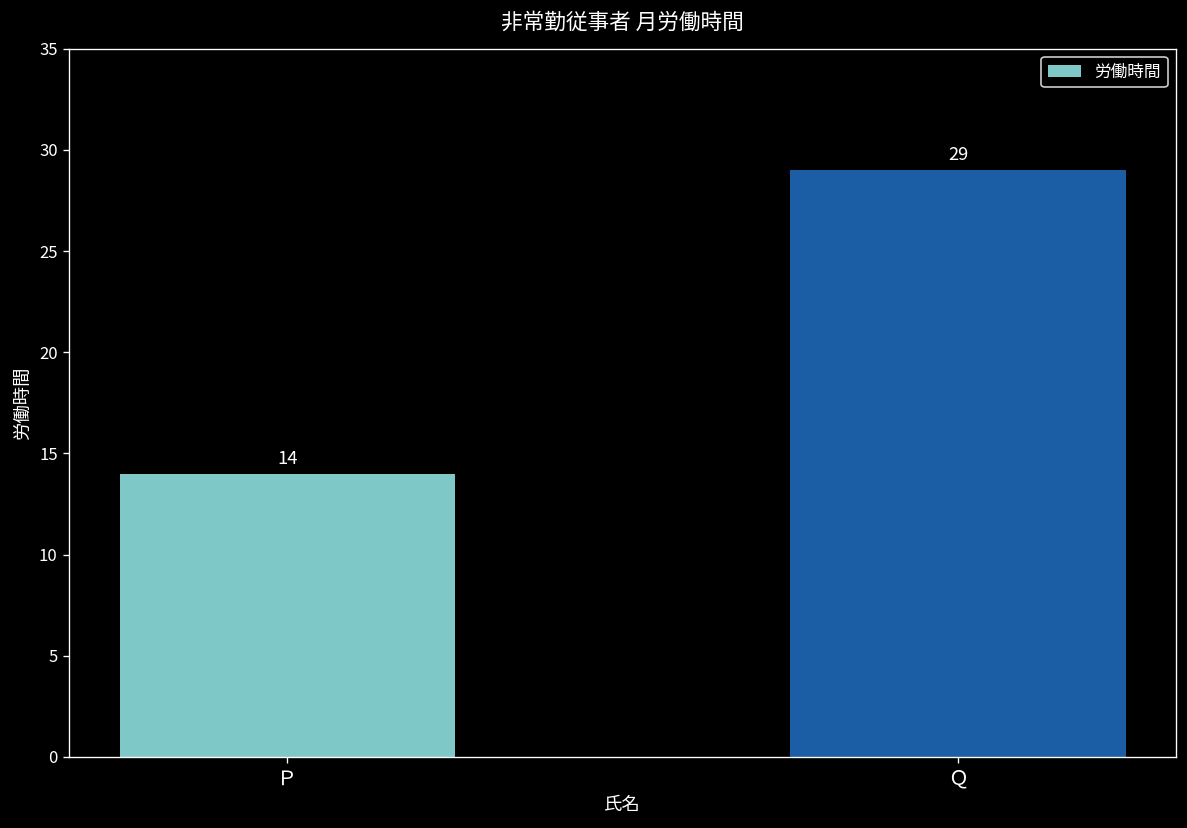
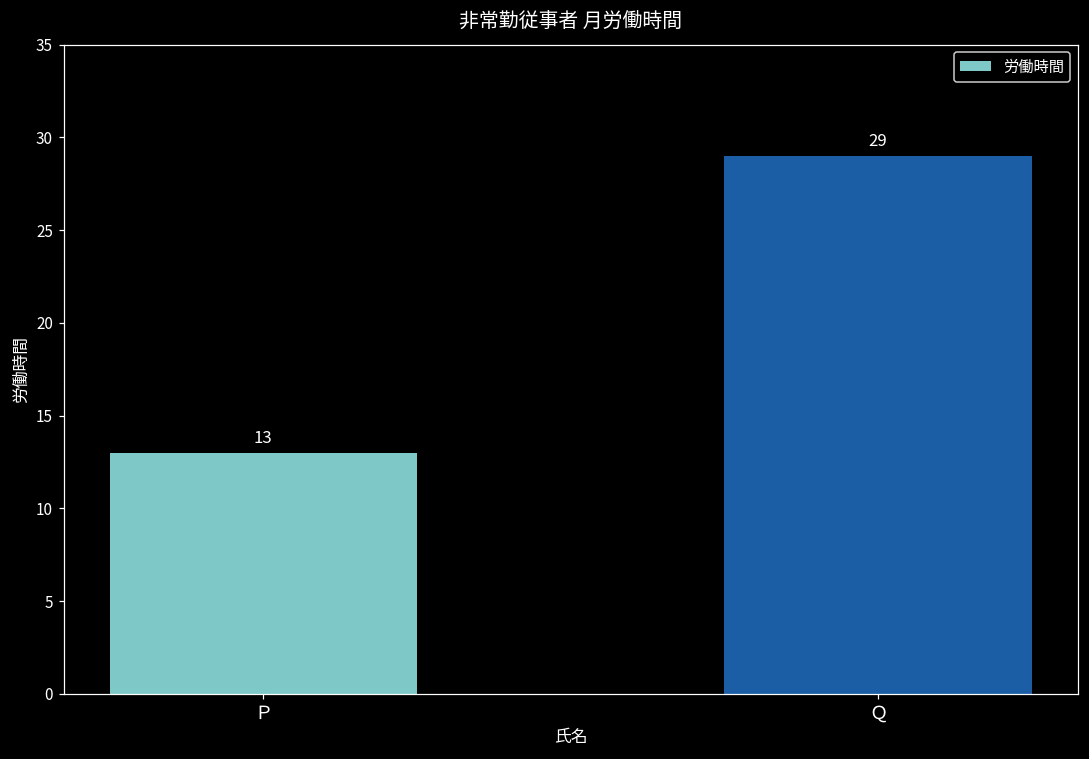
Ｐ: 14 -> 13
